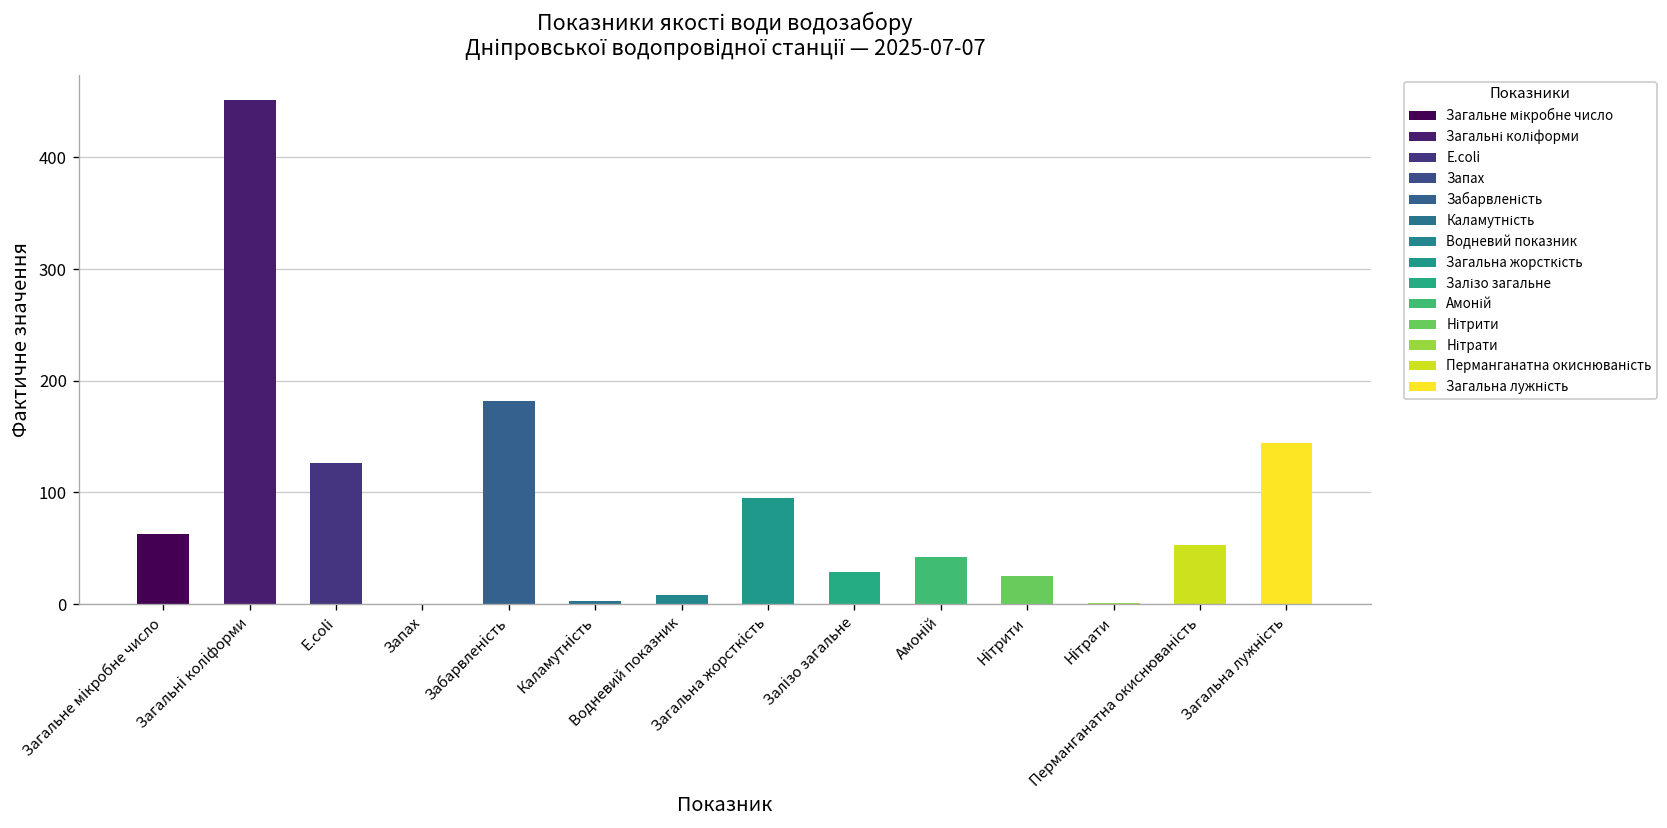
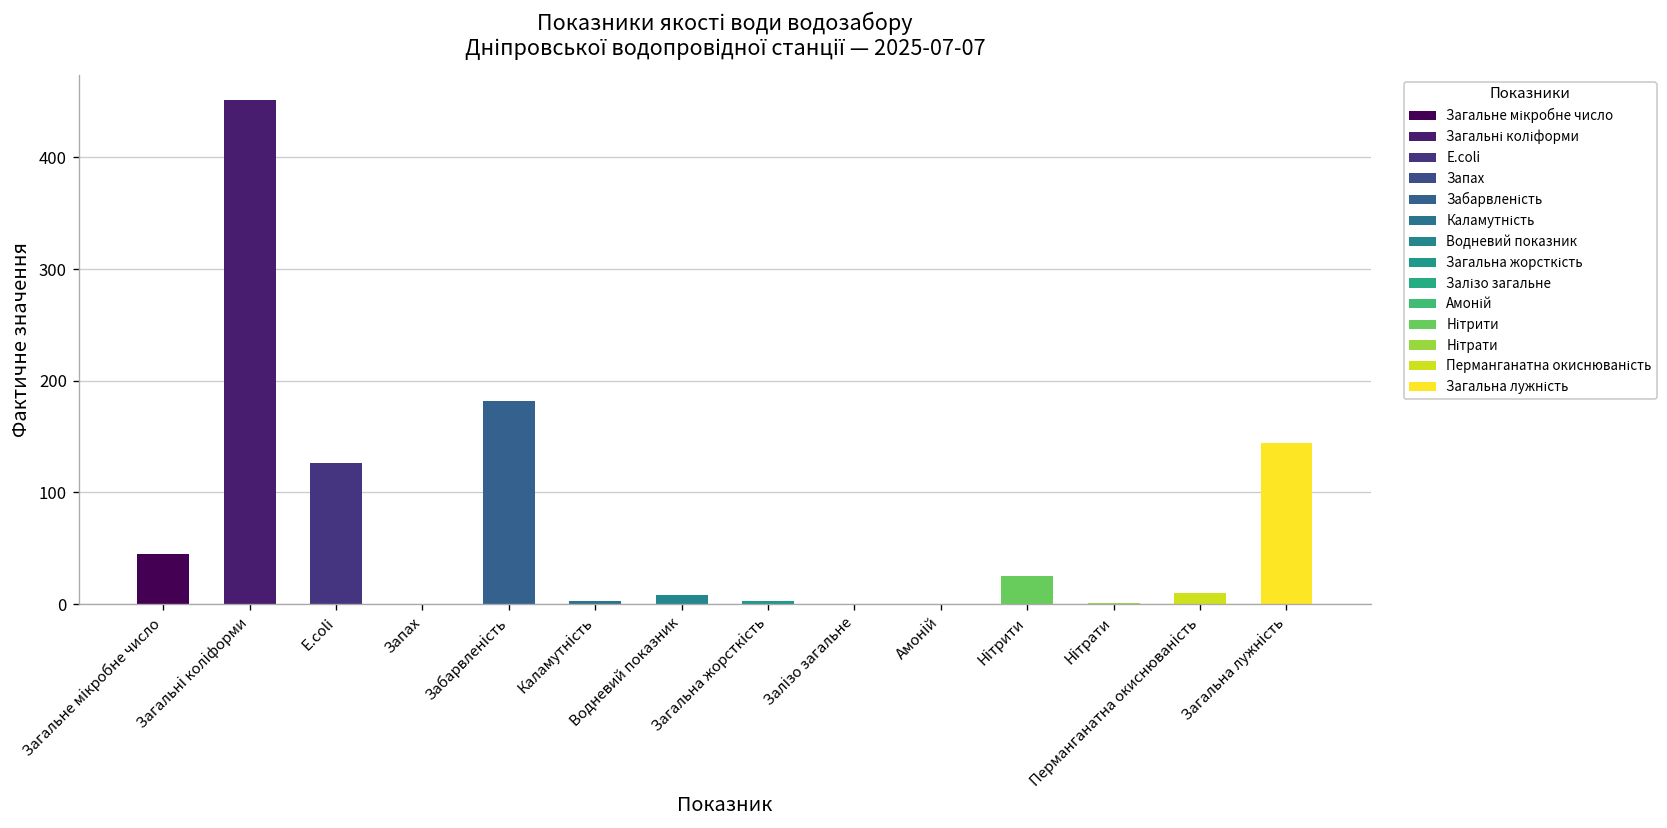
Загальне мікробне число: 60 -> 50
Загальна жорсткість: 90 -> 0
Залізо загальне: 30 -> 0
Амоній: 40 -> 0
Перманганатна окиснюваність: 50 -> 10
